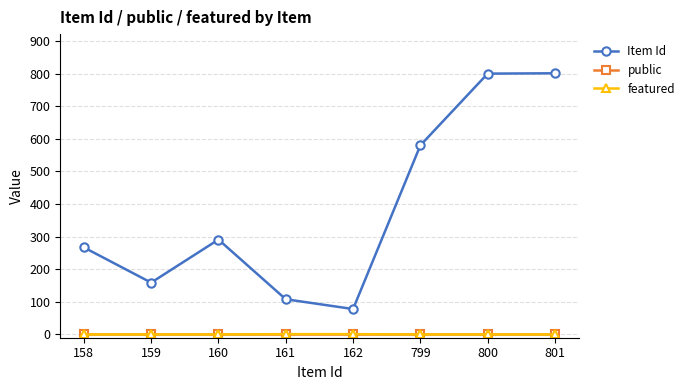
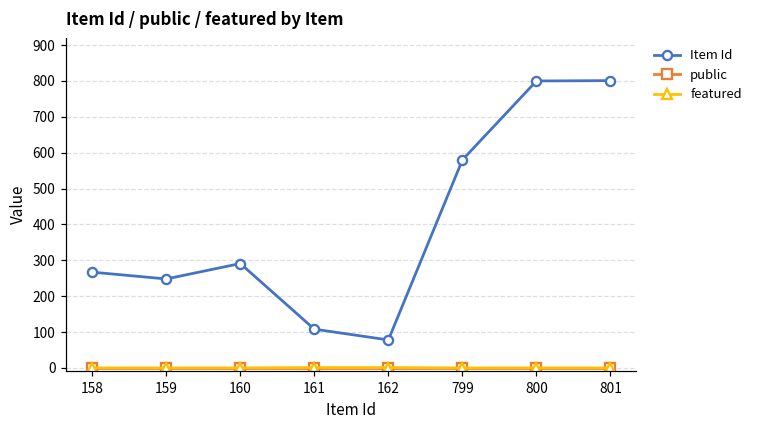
Item Id, 159: 160 -> 250
